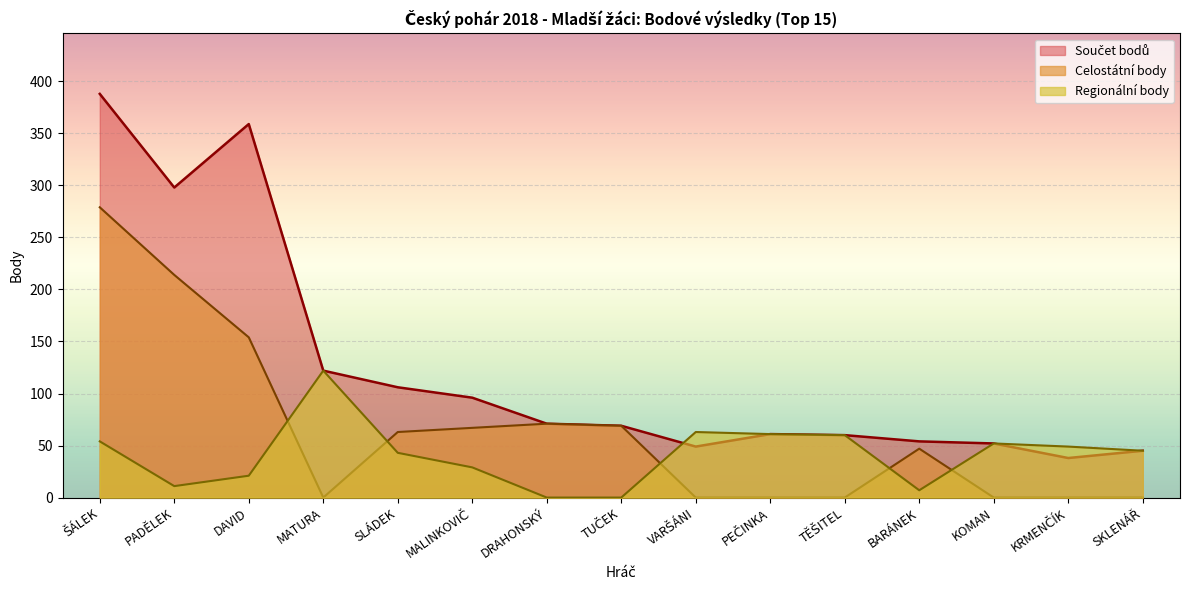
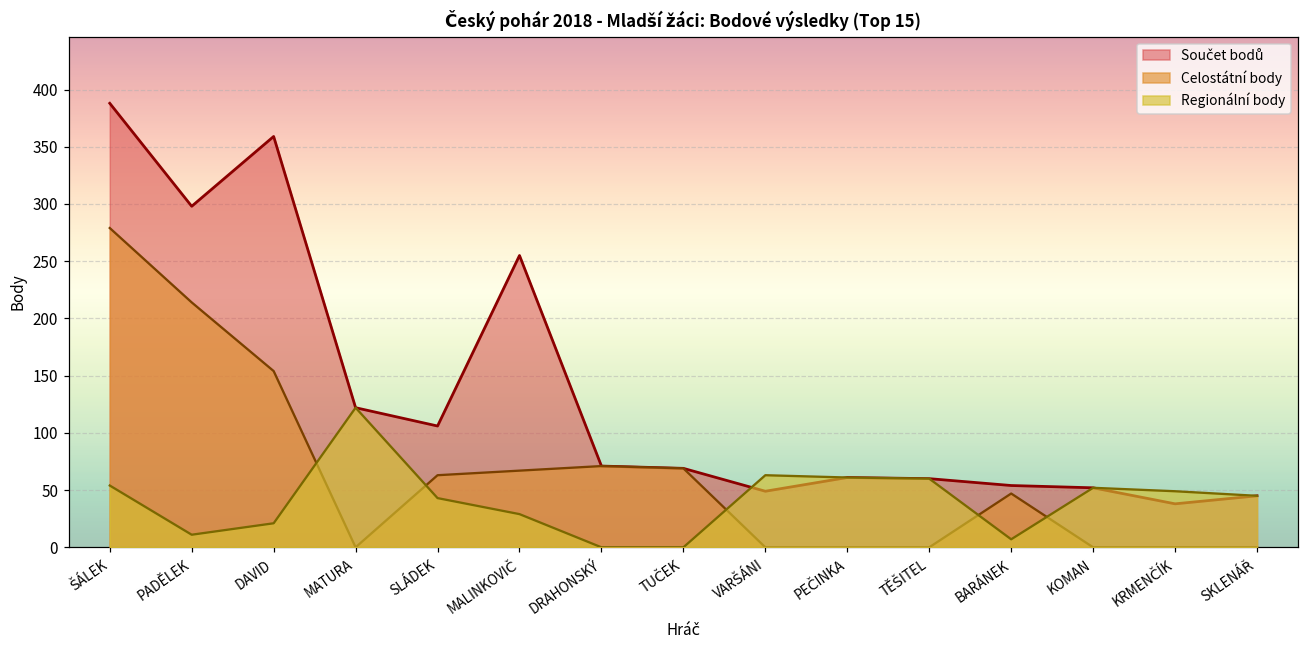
Součet bodů, MALINKOVIČ: 96 -> 255
